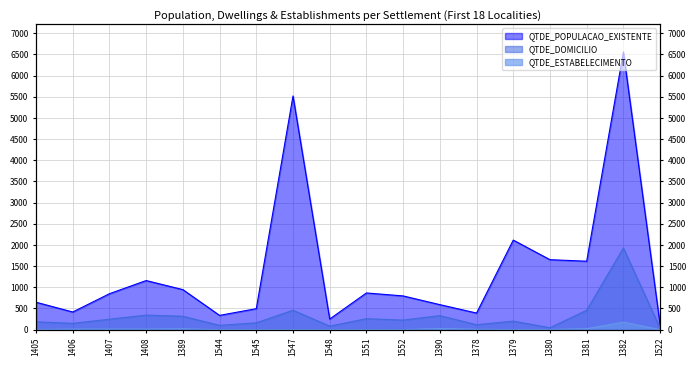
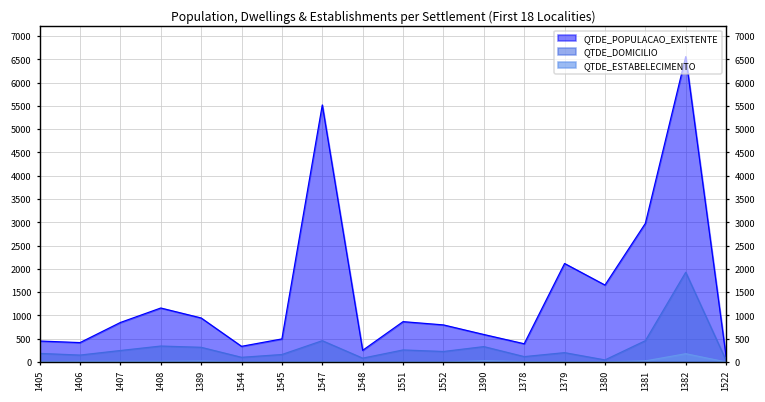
QTDE_POPULACAO_EXISTENTE, 1405: 600 -> 500
QTDE_POPULACAO_EXISTENTE, 1381: 1600 -> 3000
